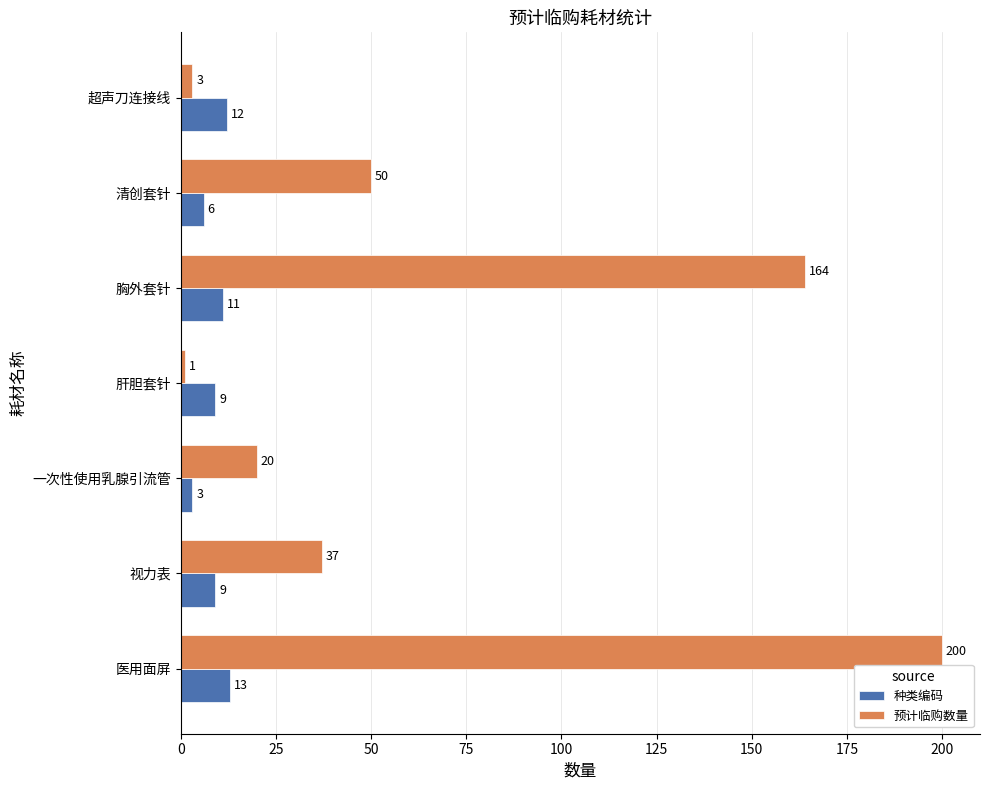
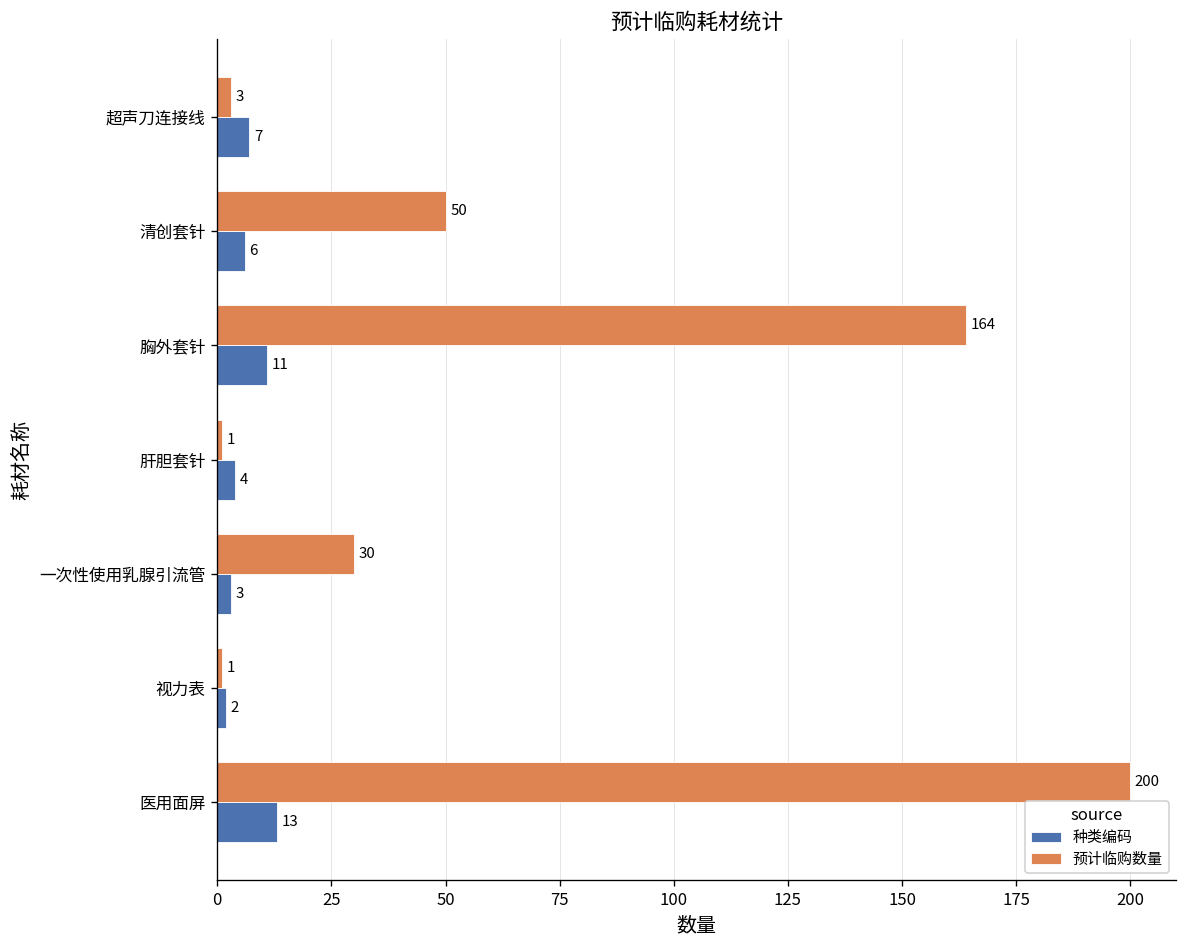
种类编码, 超声刀连接线: 12 -> 7
种类编码, 肝胆套针: 9 -> 4
预计临购数量, 一次性使用乳腺引流管: 20 -> 30
预计临购数量, 视力表: 37 -> 1
种类编码, 视力表: 9 -> 2
